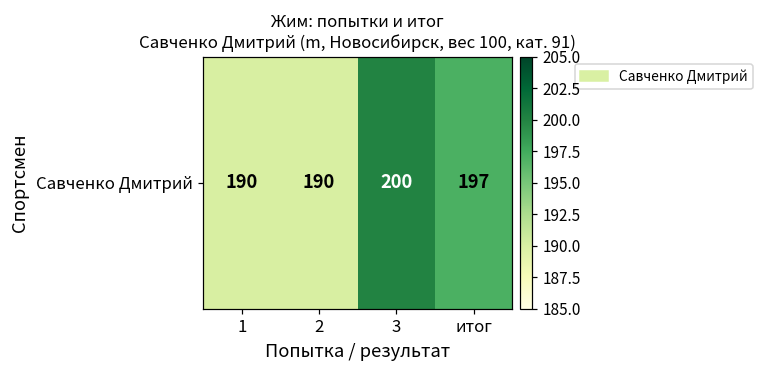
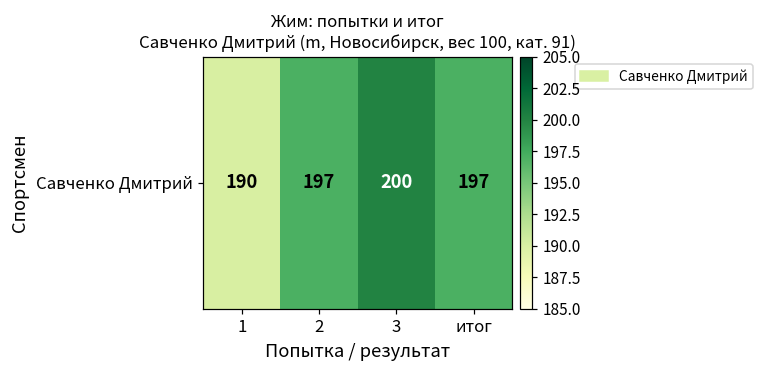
Савченко Дмитрий, 2: 190 -> 197
